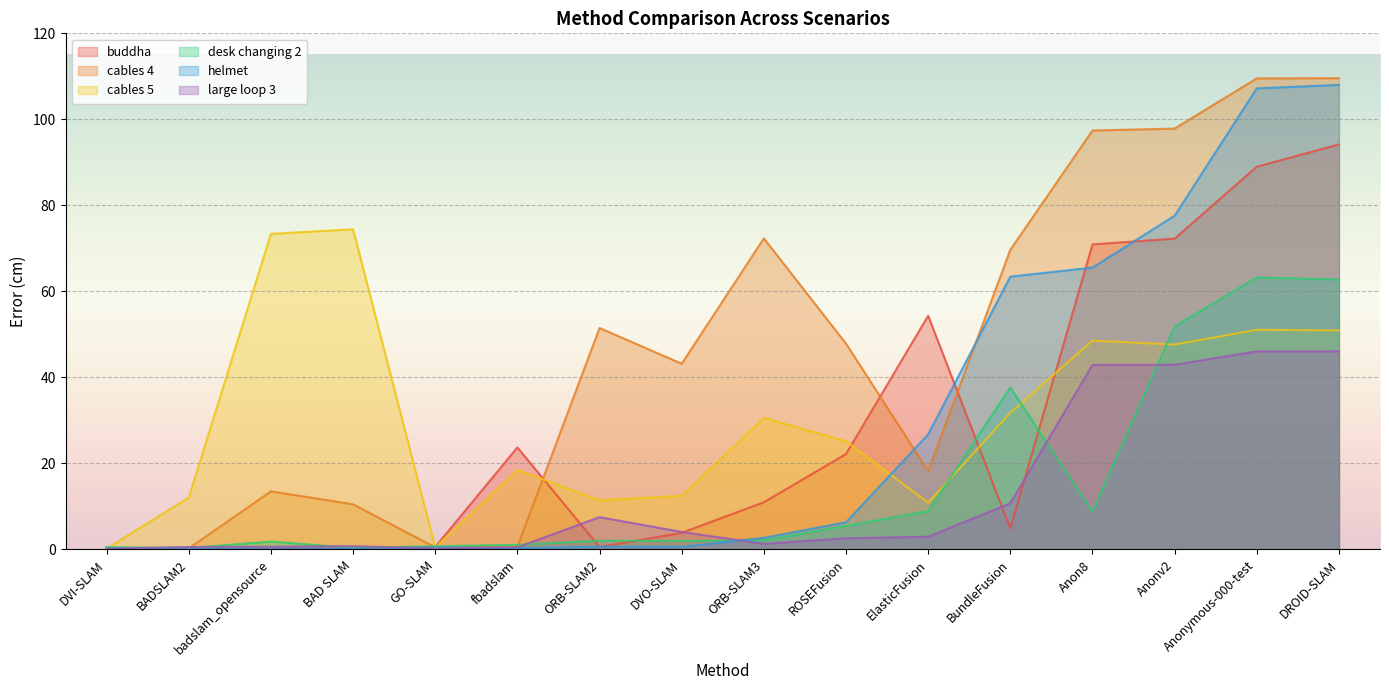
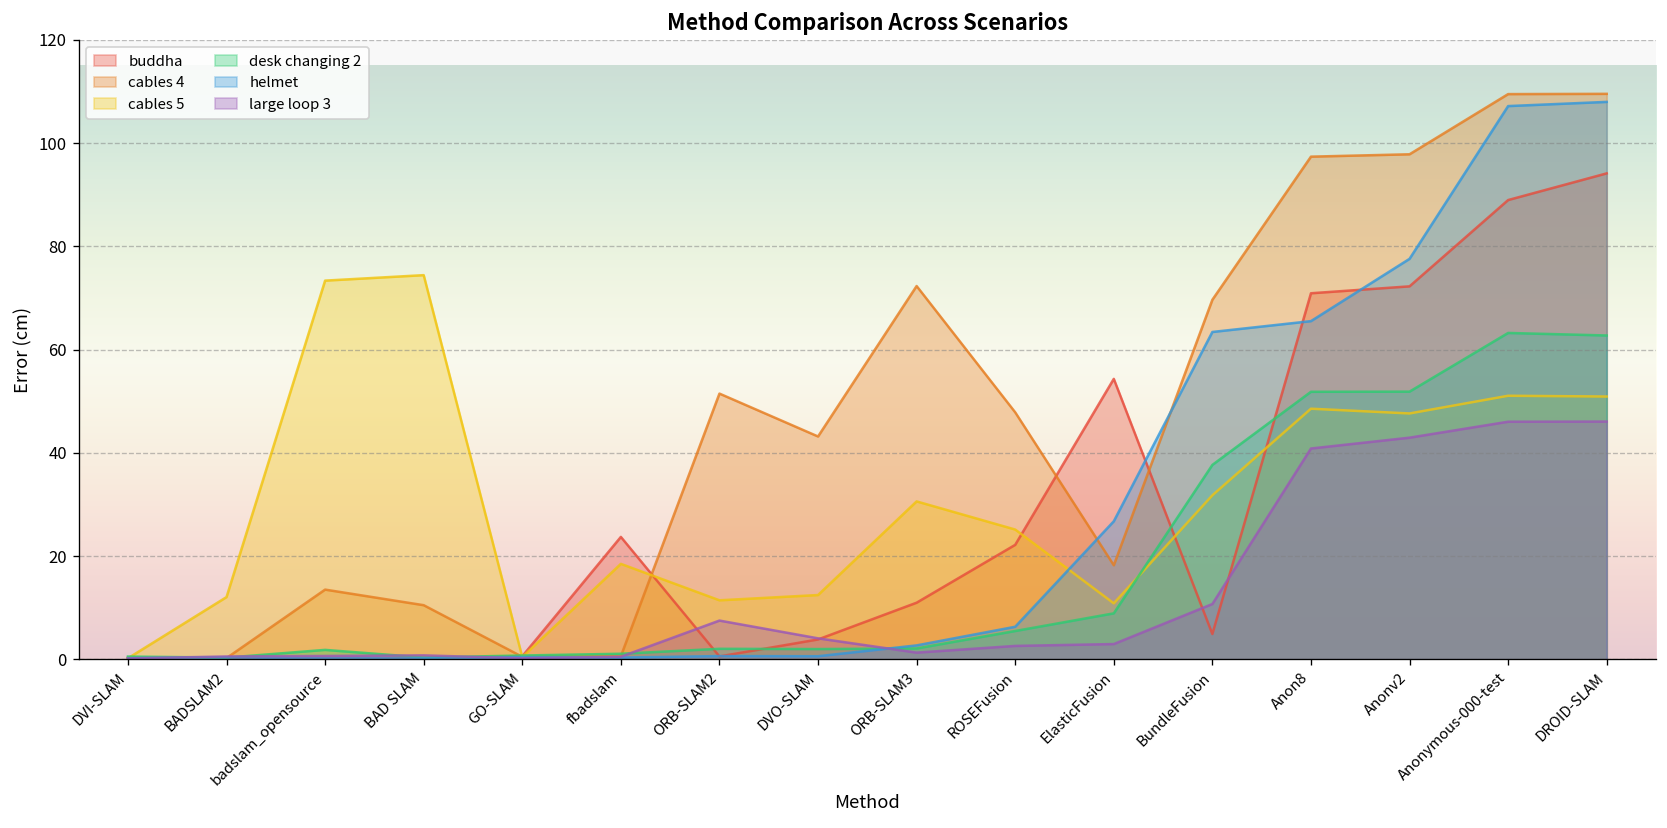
desk changing 2, Anon8: 9 -> 52
large loop 3, Anon8: 43 -> 41
